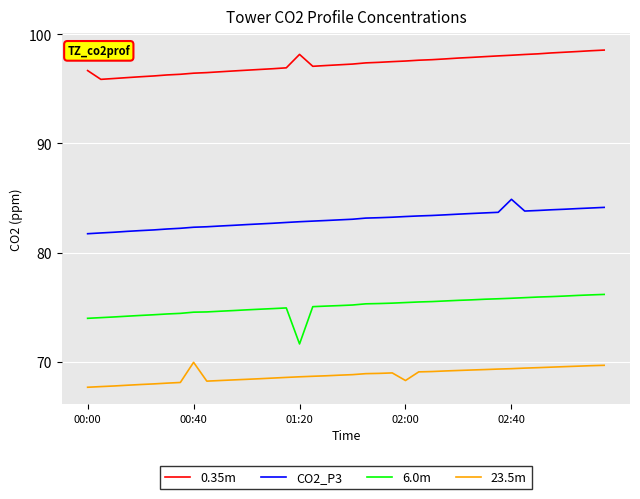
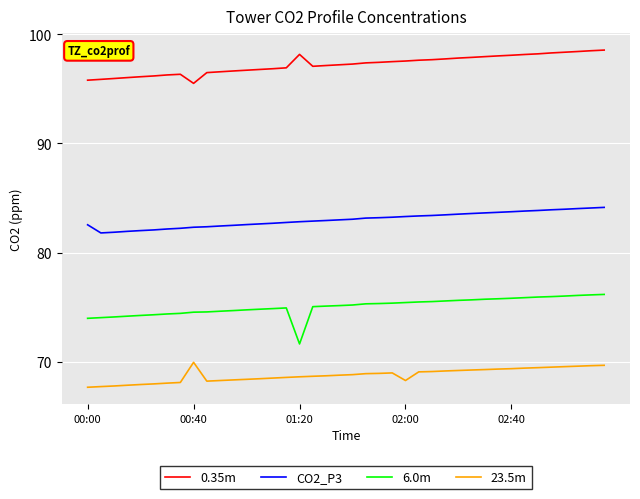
0.35m, 00:00: 96.7 -> 95.8
CO2_P3, 00:00: 81.7 -> 82.5
0.35m, 00:40: 96.4 -> 95.5
CO2_P3, 02:40: 84.9 -> 83.7
